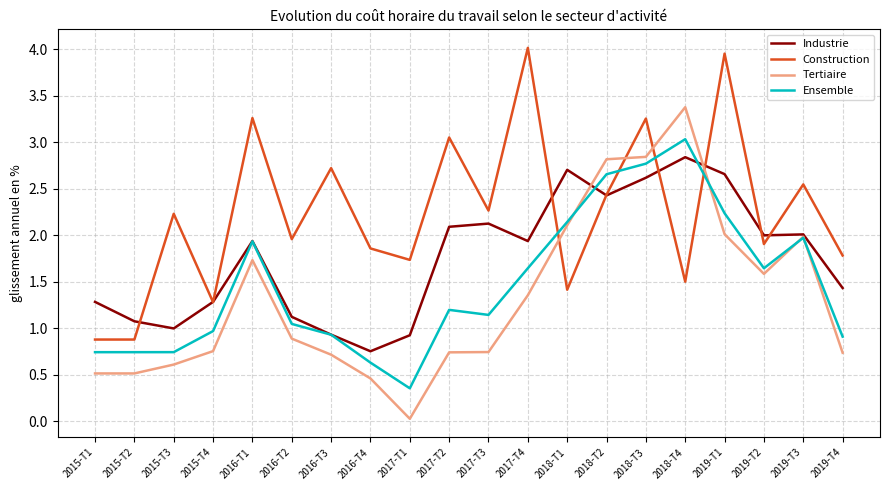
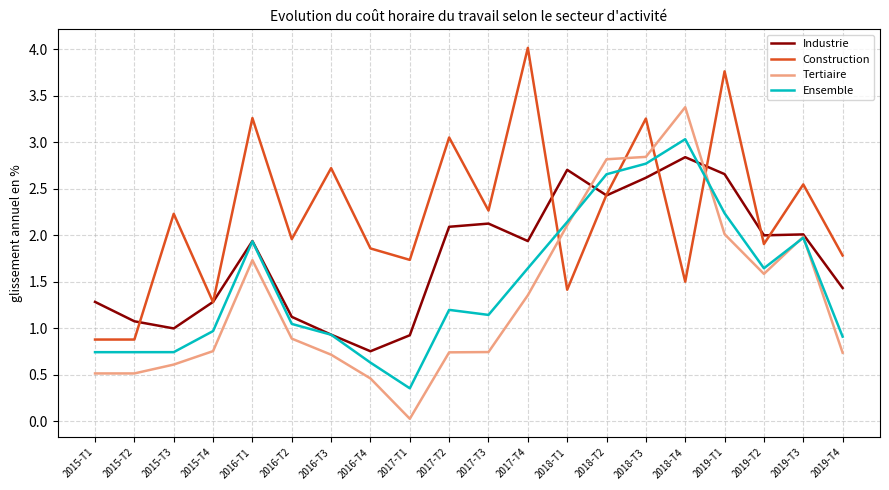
Construction, 2019-T1: 4.0 -> 3.8
